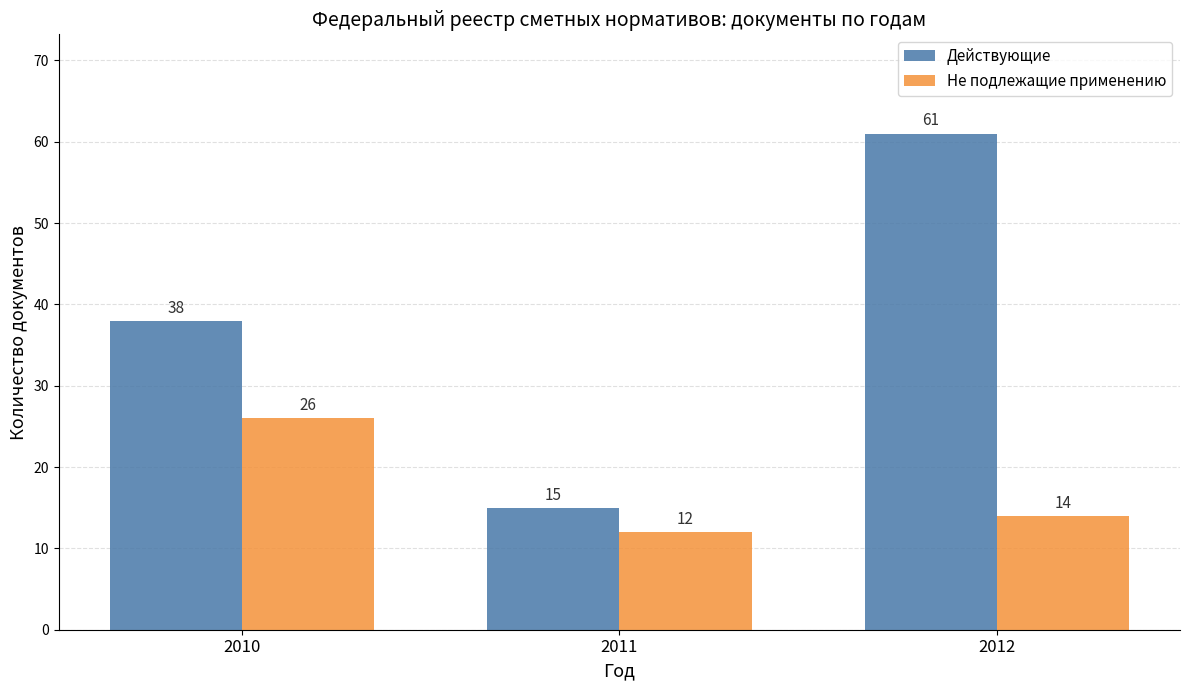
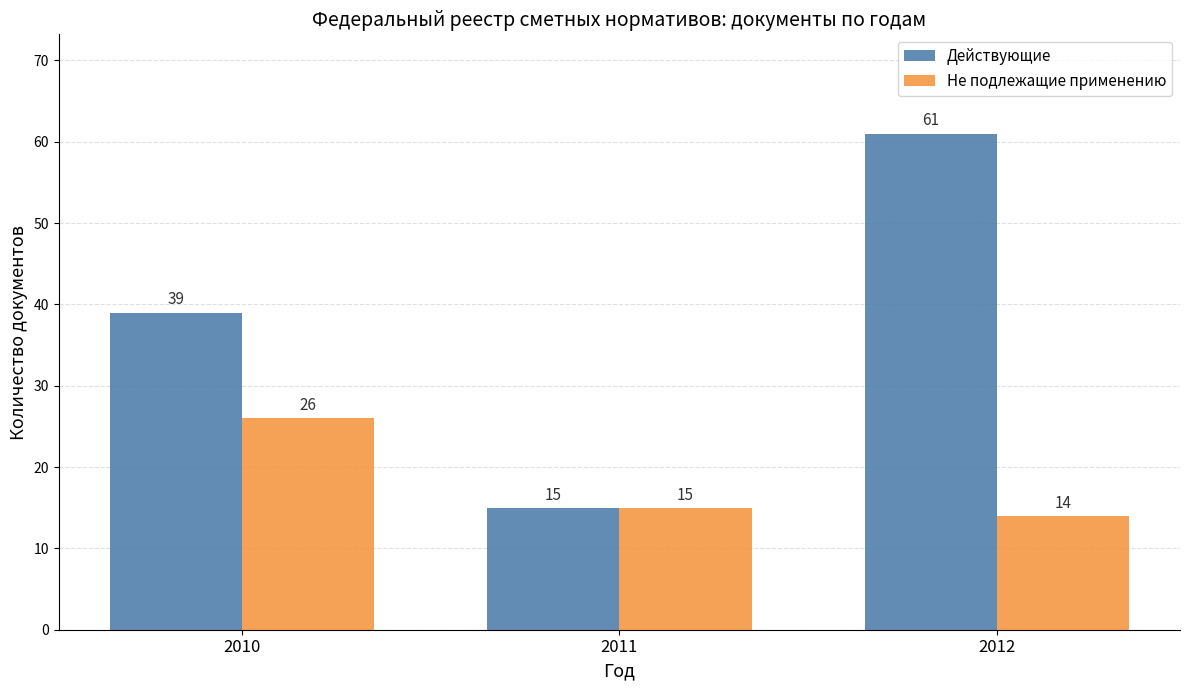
Действующие, 2010: 38 -> 39
Не подлежащие применению, 2011: 12 -> 15
